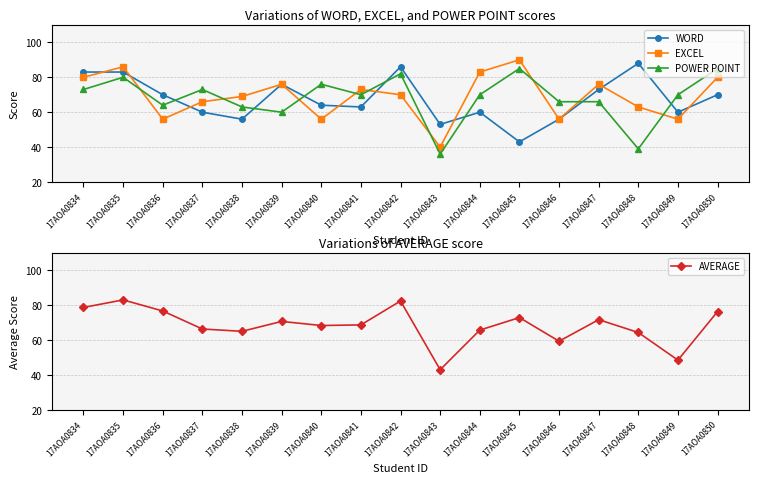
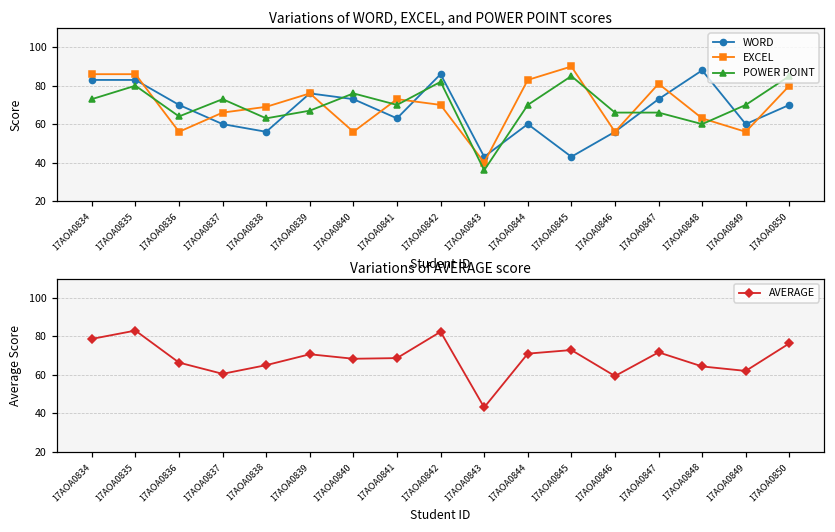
Variations of WORD, EXCEL, and POWER POINT scores, EXCEL, 17AOA0834: 80 -> 86
Variations of WORD, EXCEL, and POWER POINT scores, POWER POINT, 17AOA0839: 60 -> 67
Variations of WORD, EXCEL, and POWER POINT scores, WORD, 17AOA0840: 64 -> 73
Variations of WORD, EXCEL, and POWER POINT scores, WORD, 17AOA0843: 53 -> 43
Variations of WORD, EXCEL, and POWER POINT scores, EXCEL, 17AOA0847: 76 -> 81
Variations of WORD, EXCEL, and POWER POINT scores, POWER POINT, 17AOA0848: 39 -> 60
Variations of AVERAGE score, 17AOA0836: 77 -> 66
Variations of AVERAGE score, 17AOA0837: 66 -> 60
Variations of AVERAGE score, 17AOA0844: 66 -> 71
Variations of AVERAGE score, 17AOA0849: 49 -> 62
